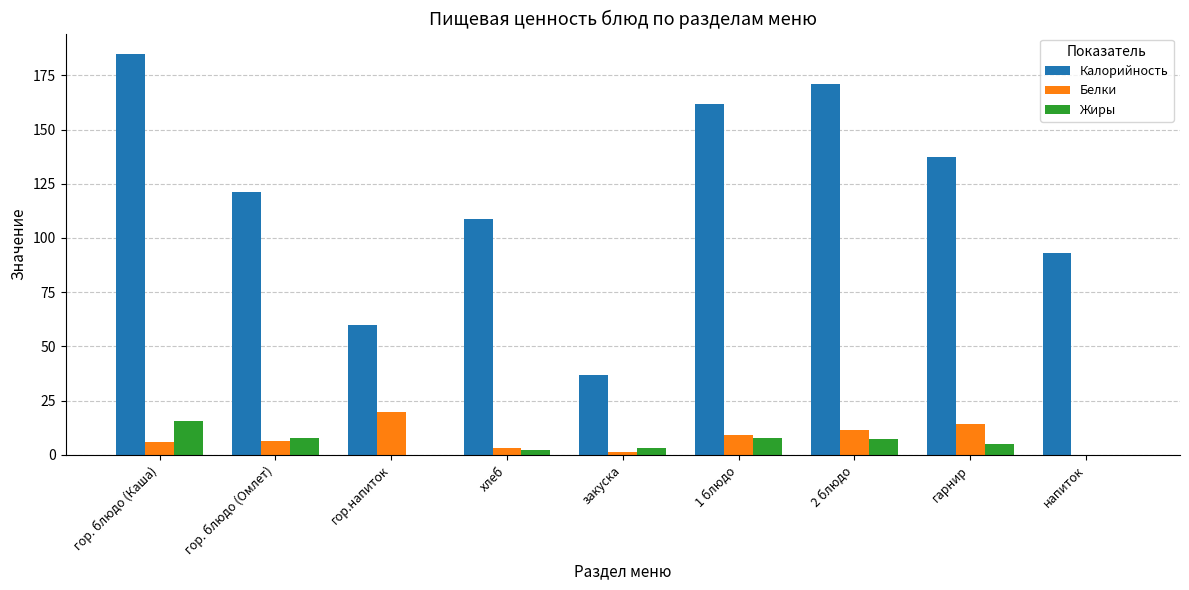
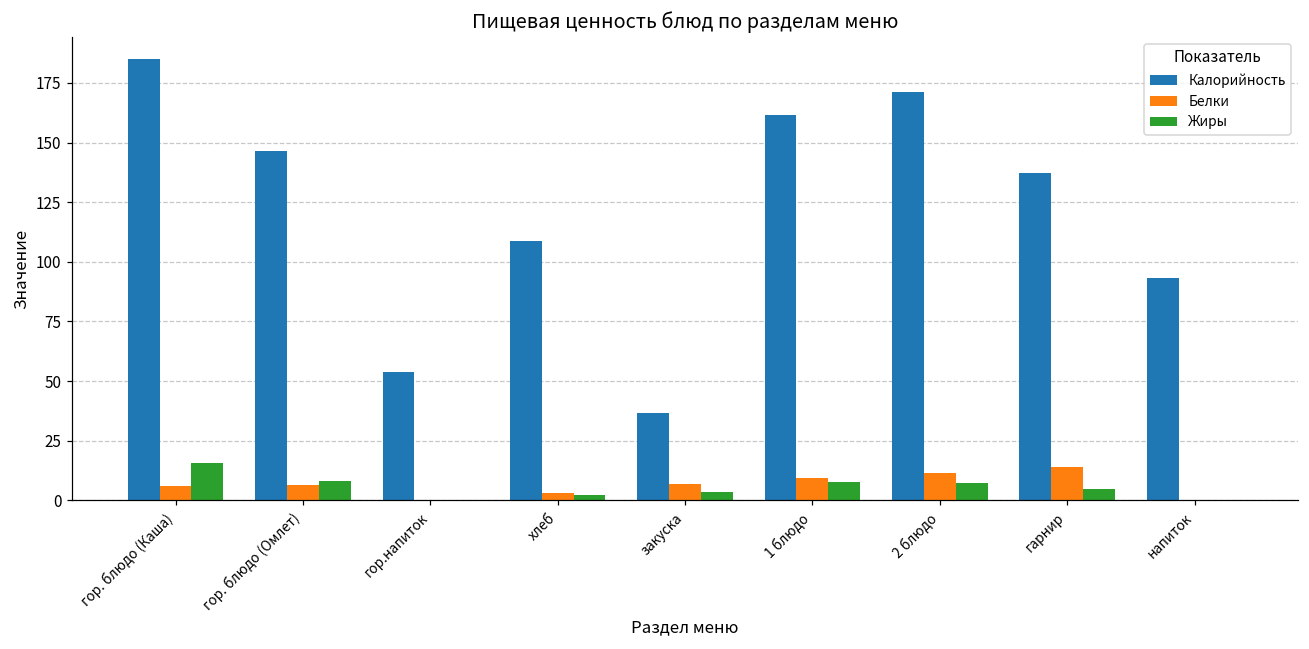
Калорийность, гор. блюдо (Омлет): 121 -> 146
Калорийность, гор.напиток: 60 -> 54
Белки, гор.напиток: 20 -> 0
Белки, закуска: 1 -> 7
